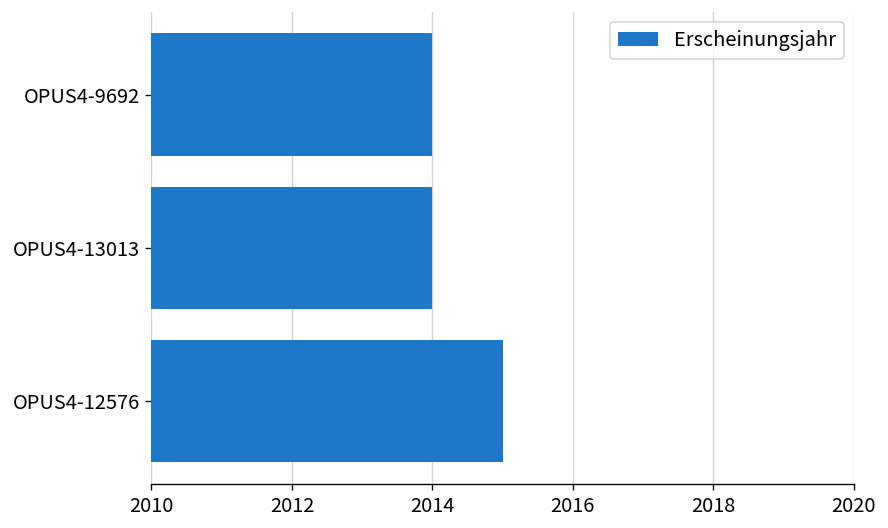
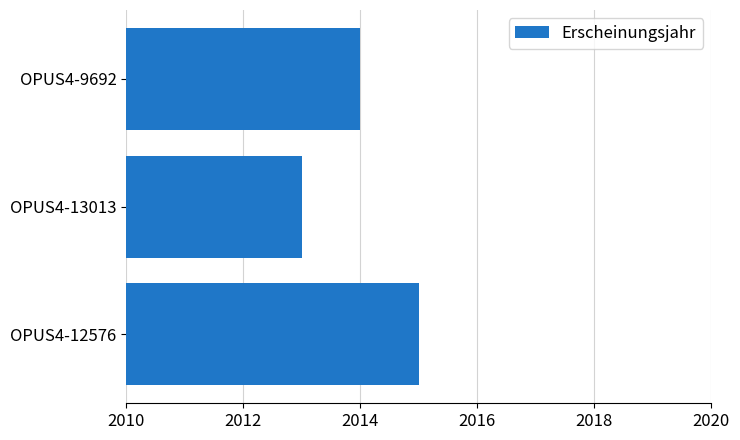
OPUS4-13013: 2014 -> 2013
